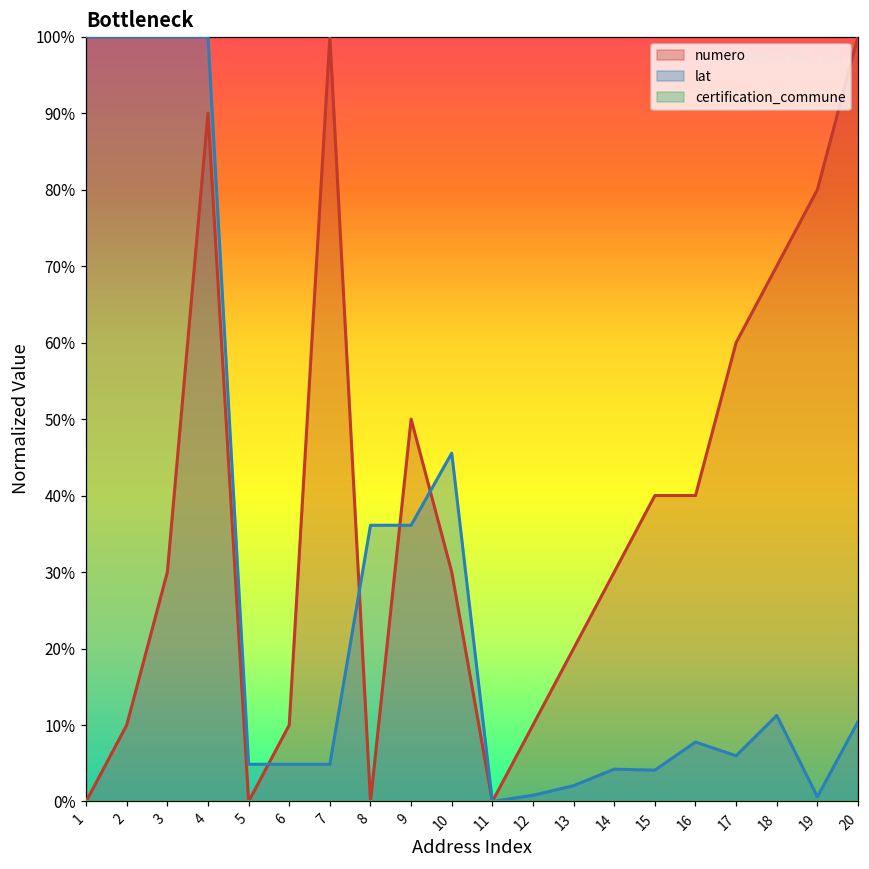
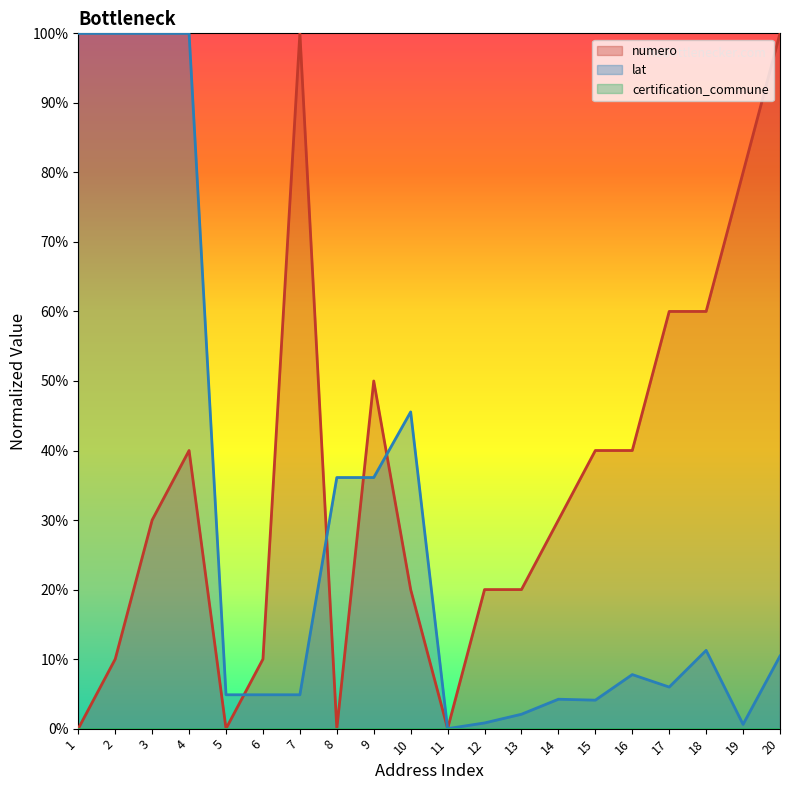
numero, 4: 90% -> 40%
numero, 10: 30% -> 20%
numero, 12: 10% -> 20%
numero, 18: 70% -> 60%
